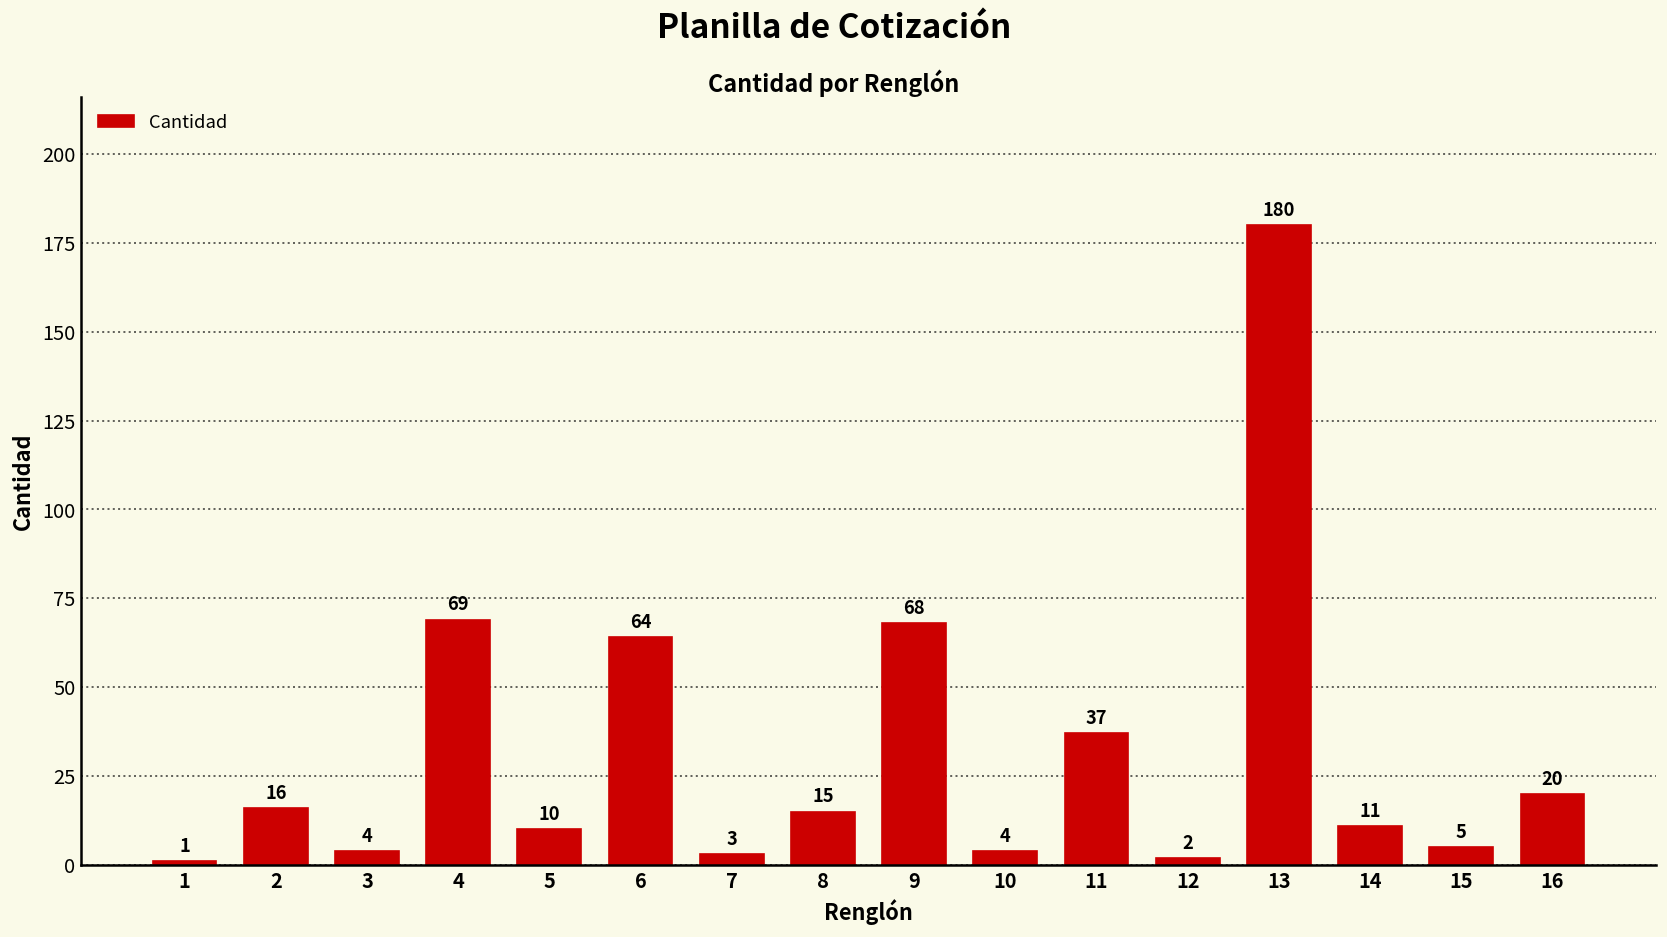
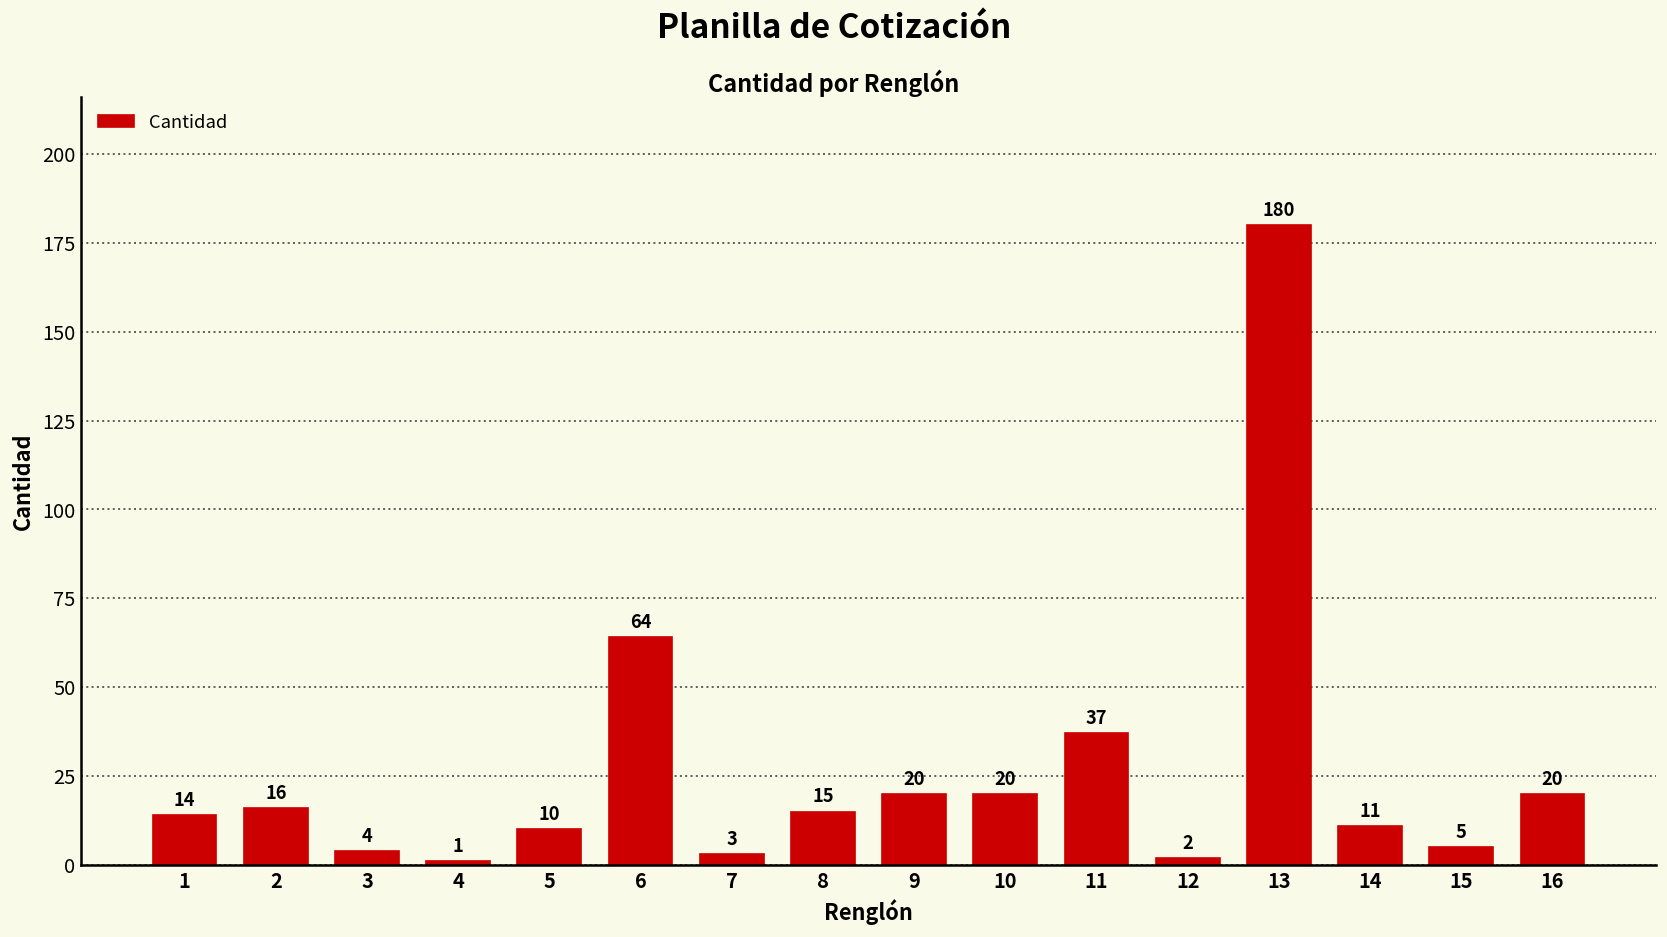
1: 1 -> 14
4: 69 -> 1
9: 68 -> 20
10: 4 -> 20
